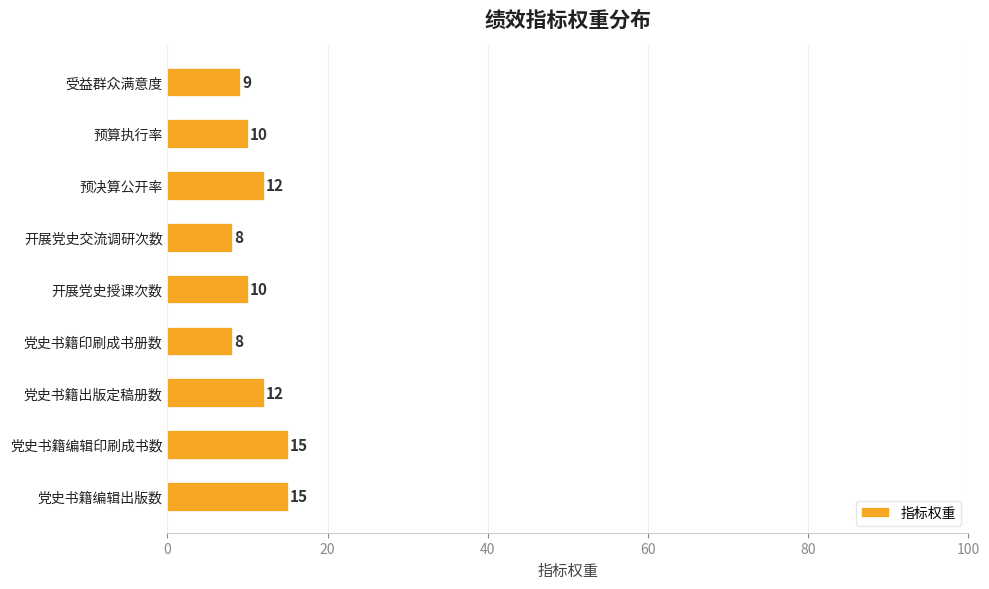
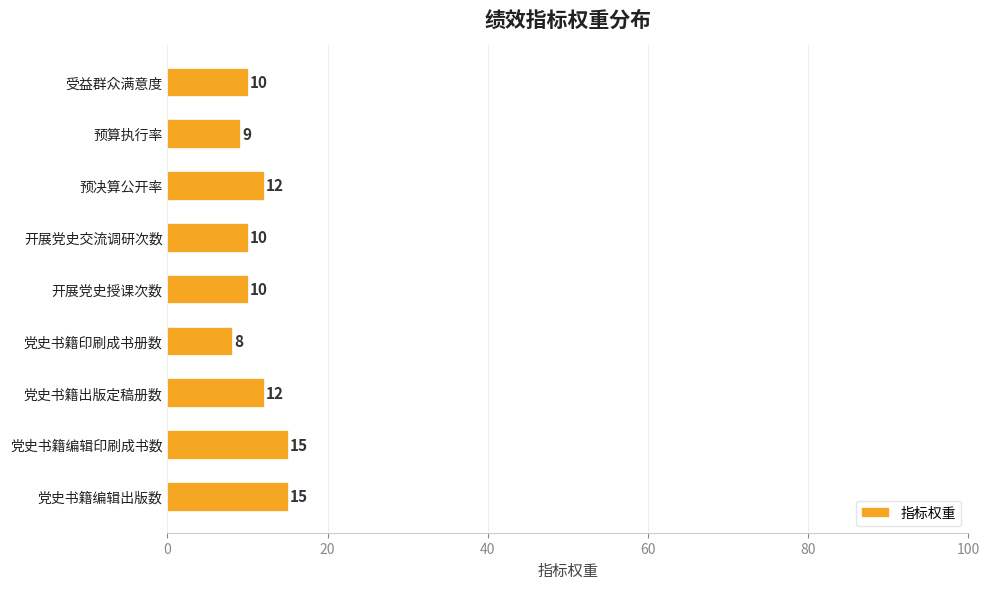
受益群众满意度: 9 -> 10
预算执行率: 10 -> 9
开展党史交流调研次数: 8 -> 10
